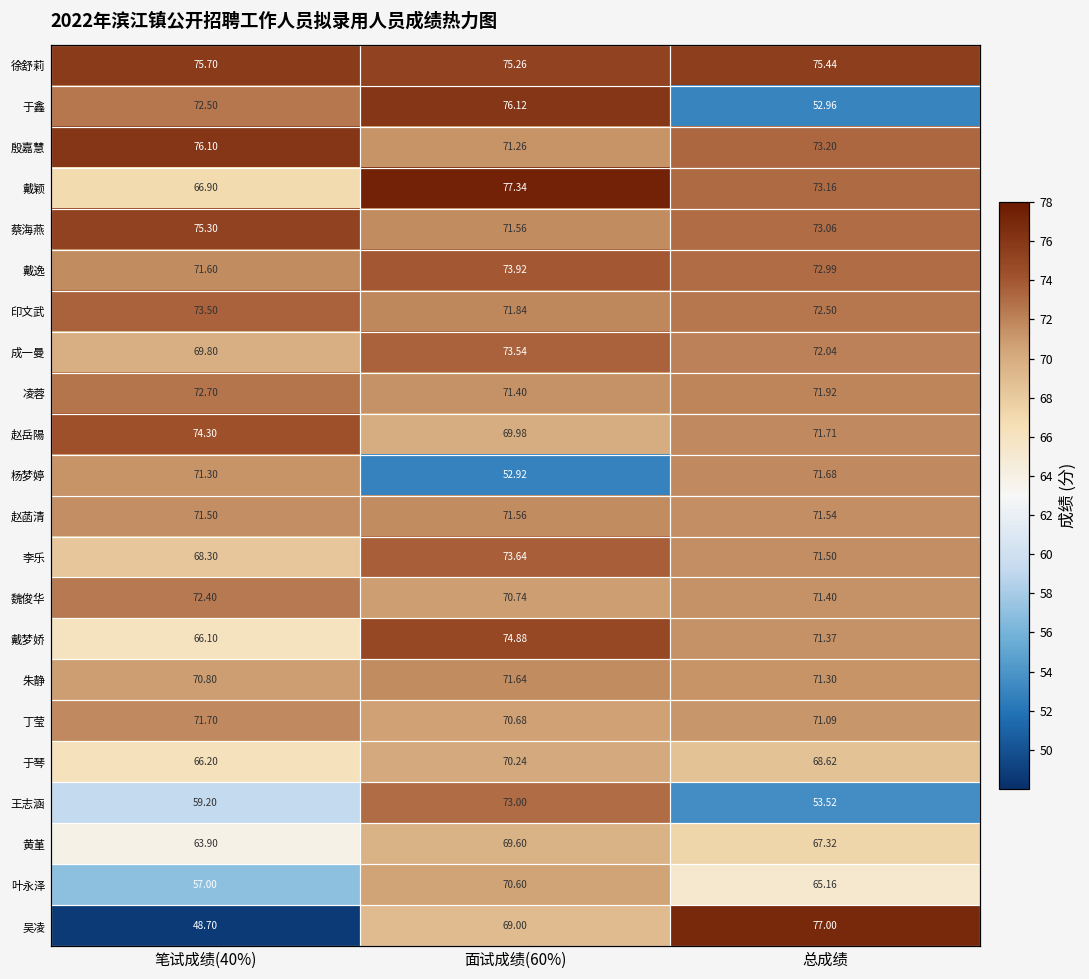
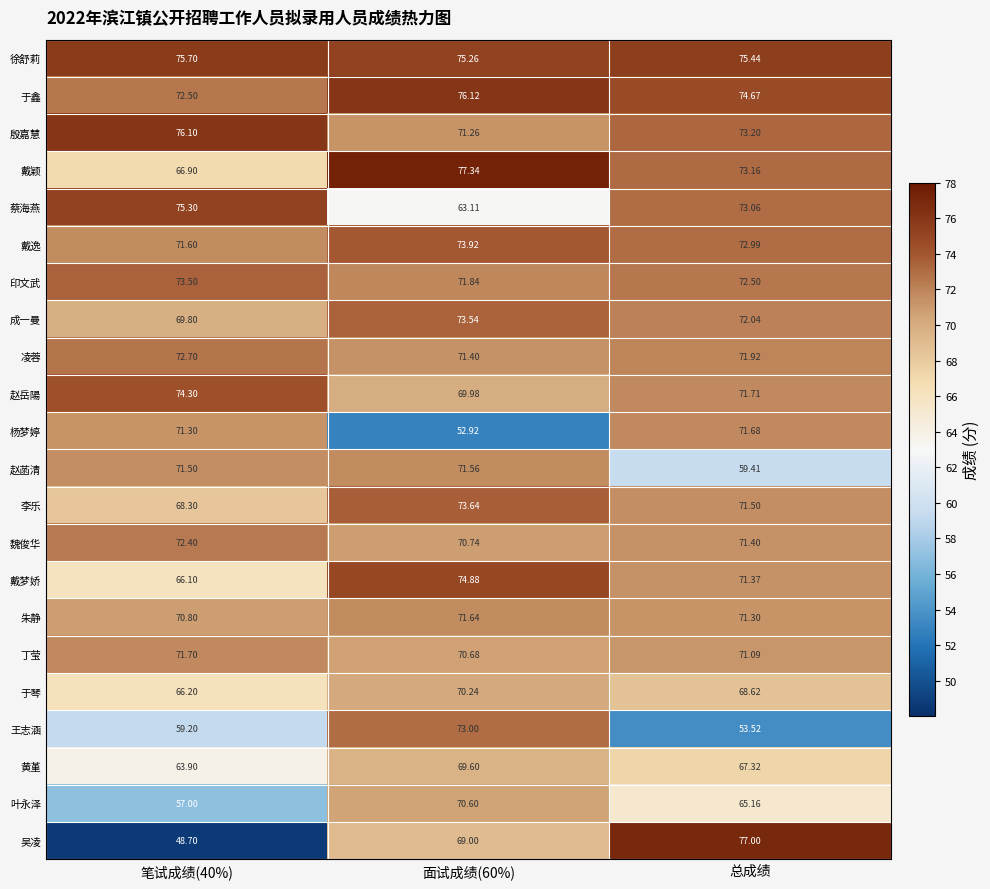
于鑫, 总成绩: 52.96 -> 74.67
蔡海燕, 面试成绩(60%): 71.56 -> 63.11
赵菡清, 总成绩: 71.54 -> 59.41
